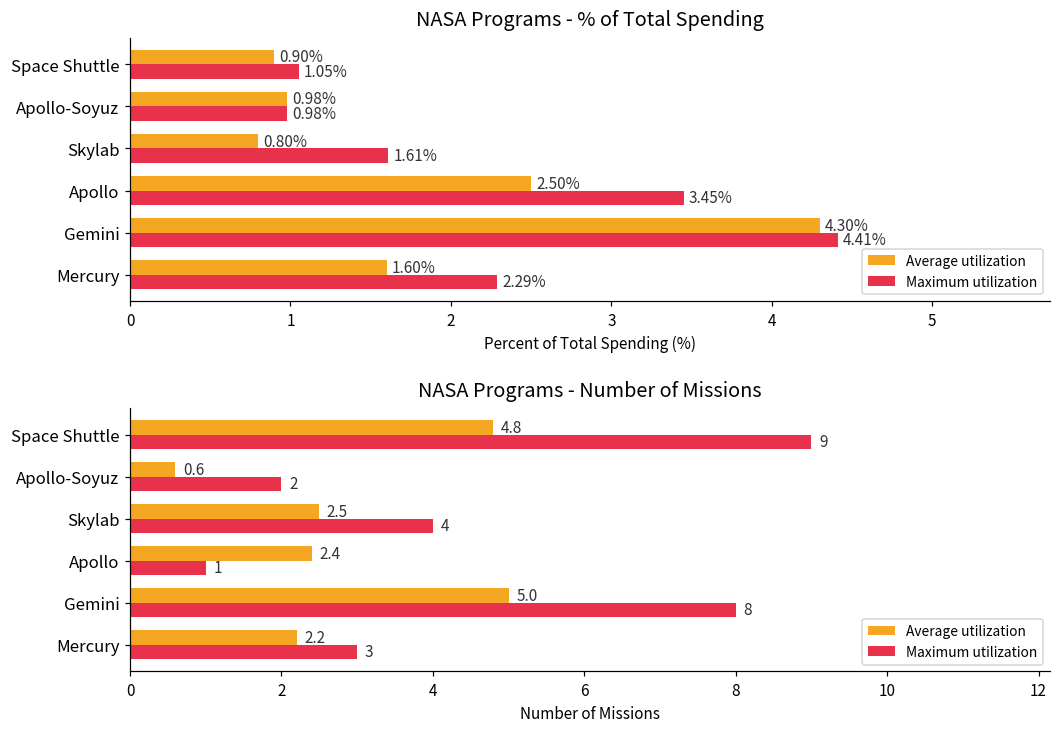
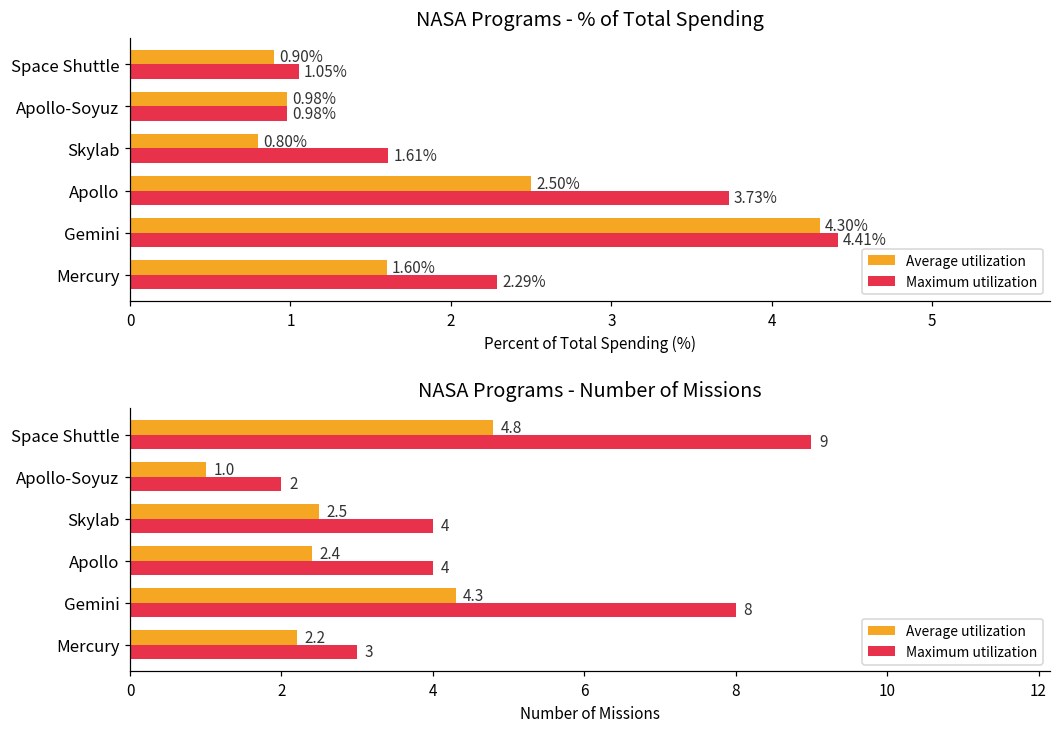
NASA Programs - % of Total Spending, Maximum utilization, Apollo: 3.45% -> 3.73%
NASA Programs - Number of Missions, Average utilization, Apollo-Soyuz: 0.6 -> 1.0
NASA Programs - Number of Missions, Maximum utilization, Apollo: 1 -> 4
NASA Programs - Number of Missions, Average utilization, Gemini: 5.0 -> 4.3
